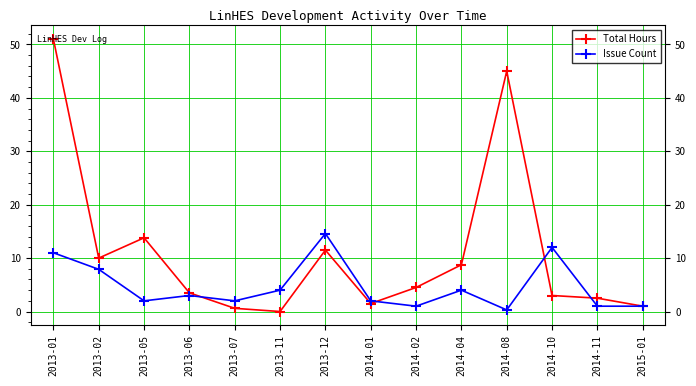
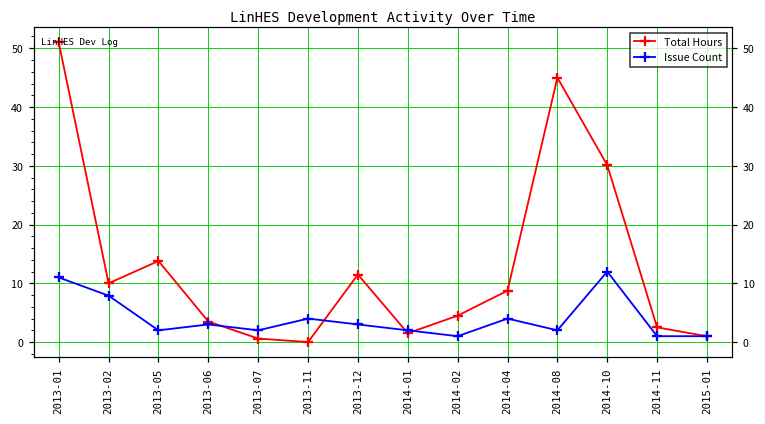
Issue Count, 2013-12: 15 -> 3
Issue Count, 2014-08: 0 -> 2
Total Hours, 2014-10: 3 -> 30
